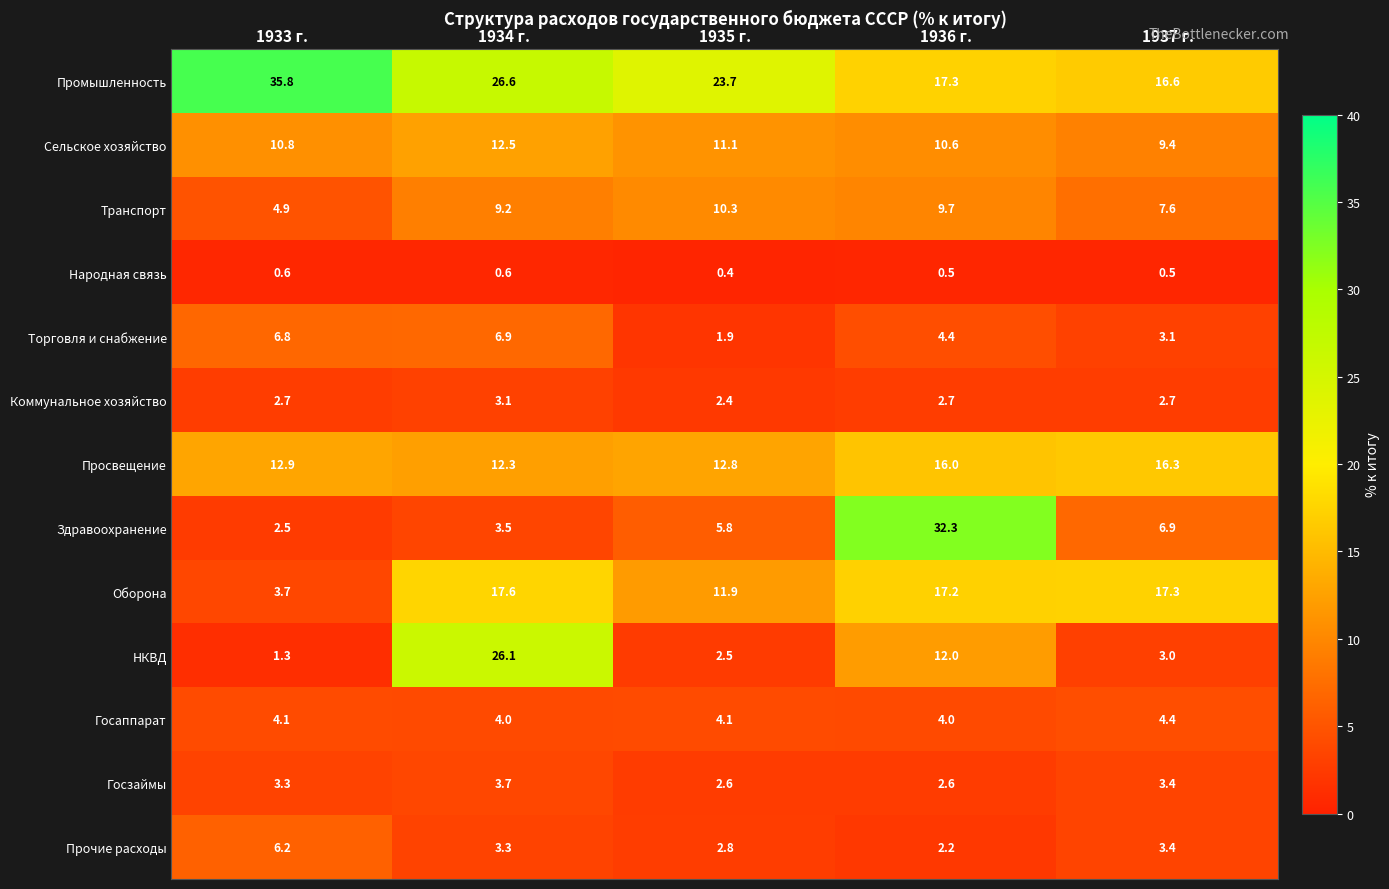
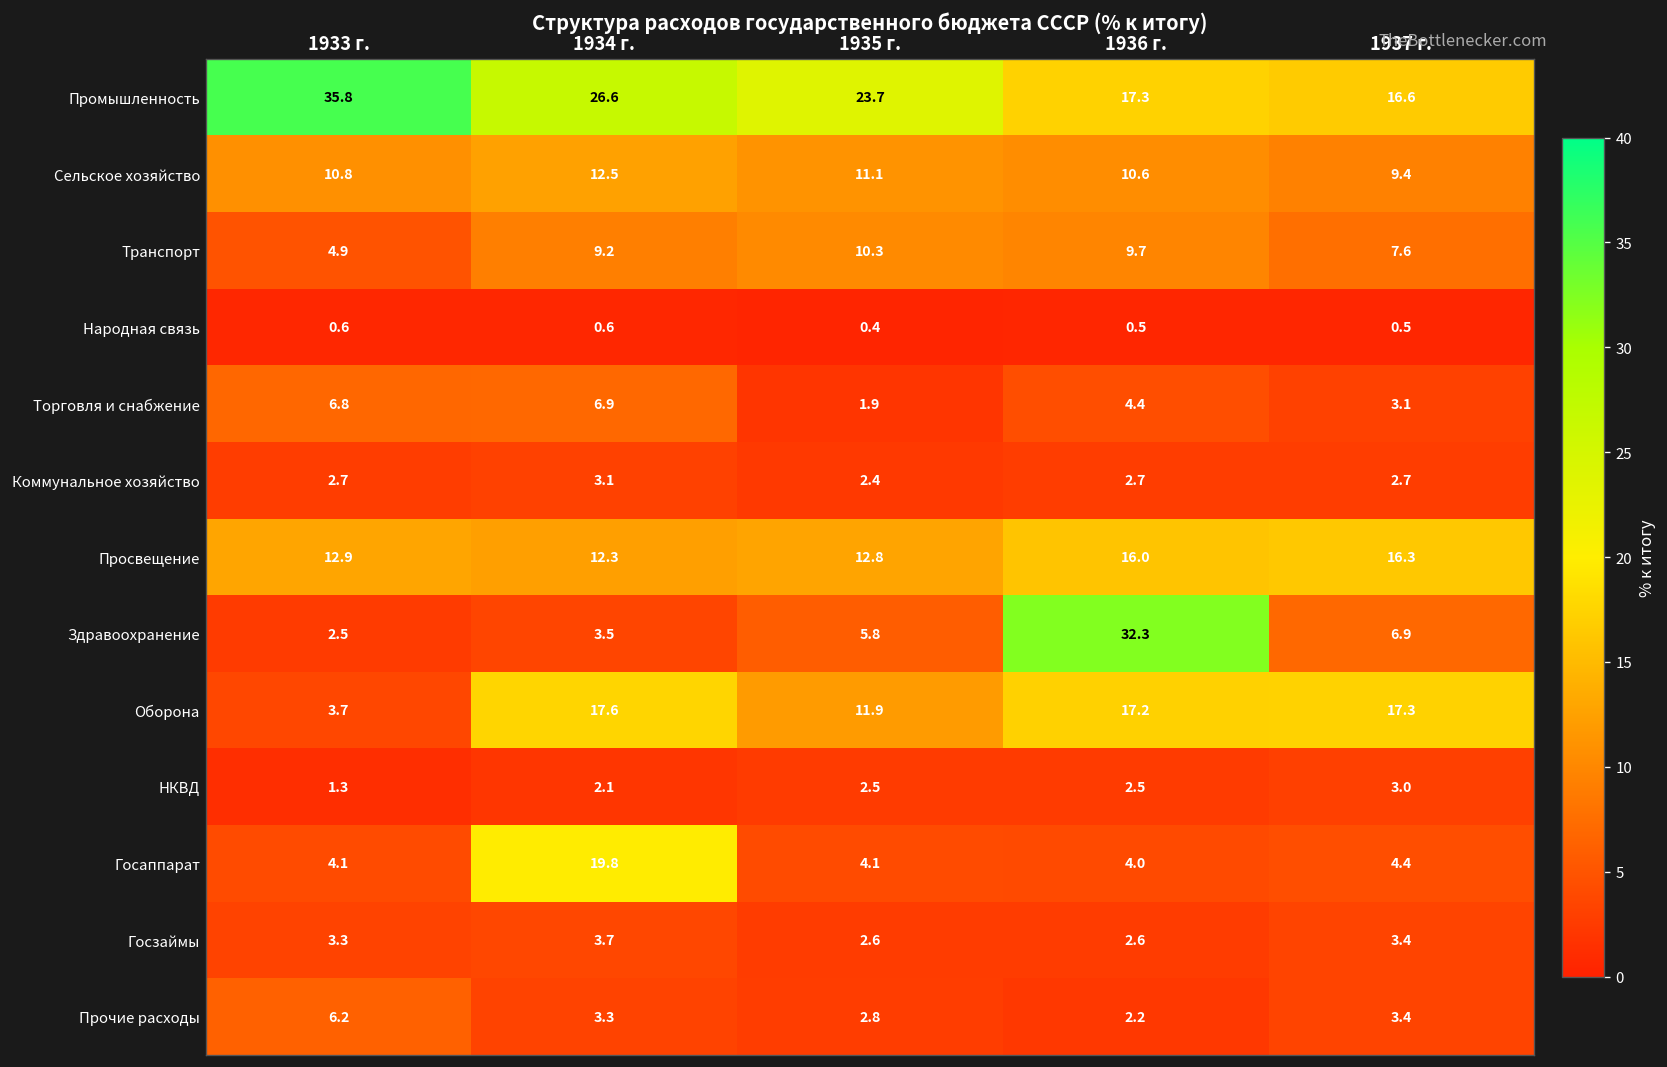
НКВД, 1934 г.: 26.1 -> 2.1
НКВД, 1936 г.: 12.0 -> 2.5
Госаппарат, 1934 г.: 4.0 -> 19.8
